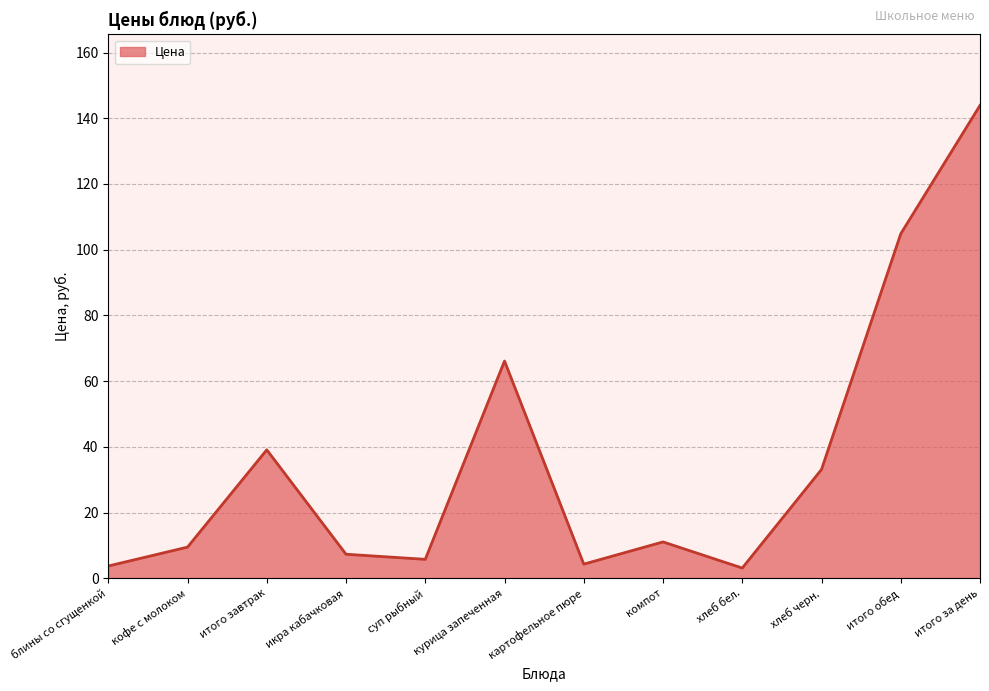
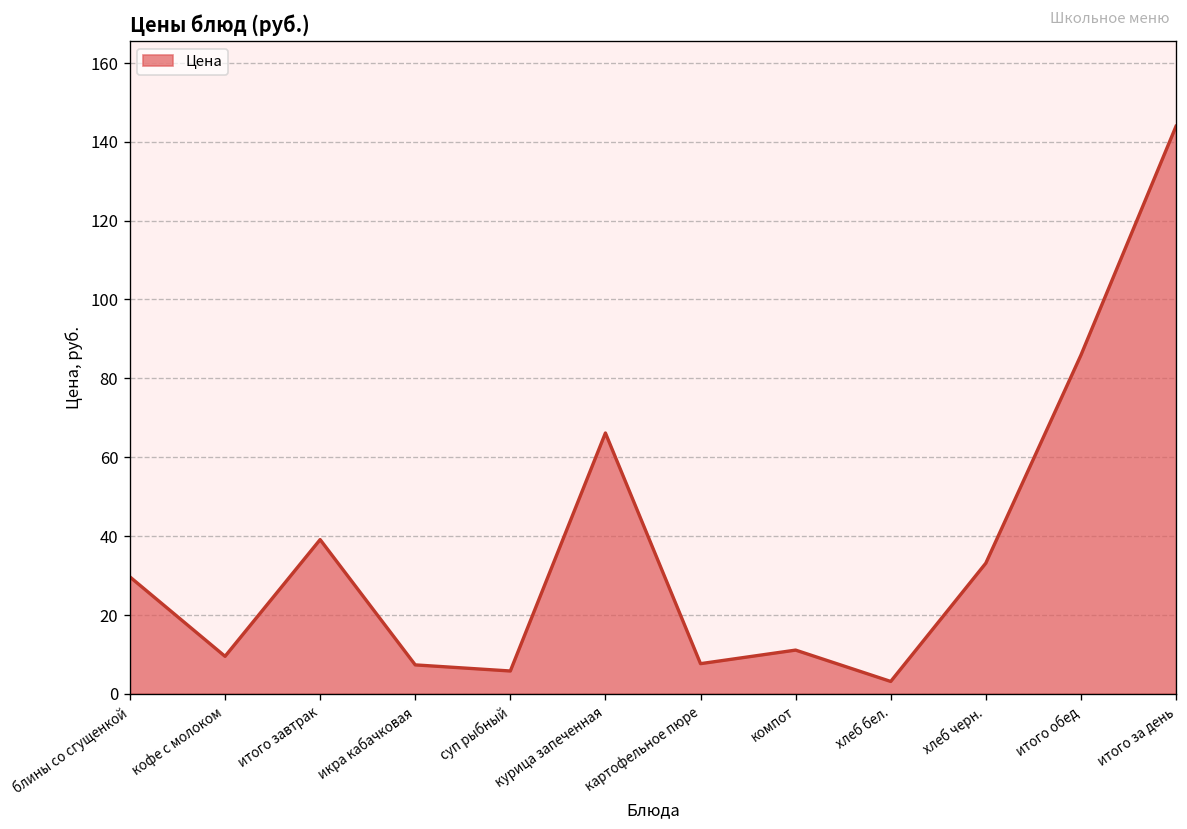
блины со сгущенкой: 4 -> 30
картофельное пюре: 4 -> 8
итого обед: 105 -> 86
